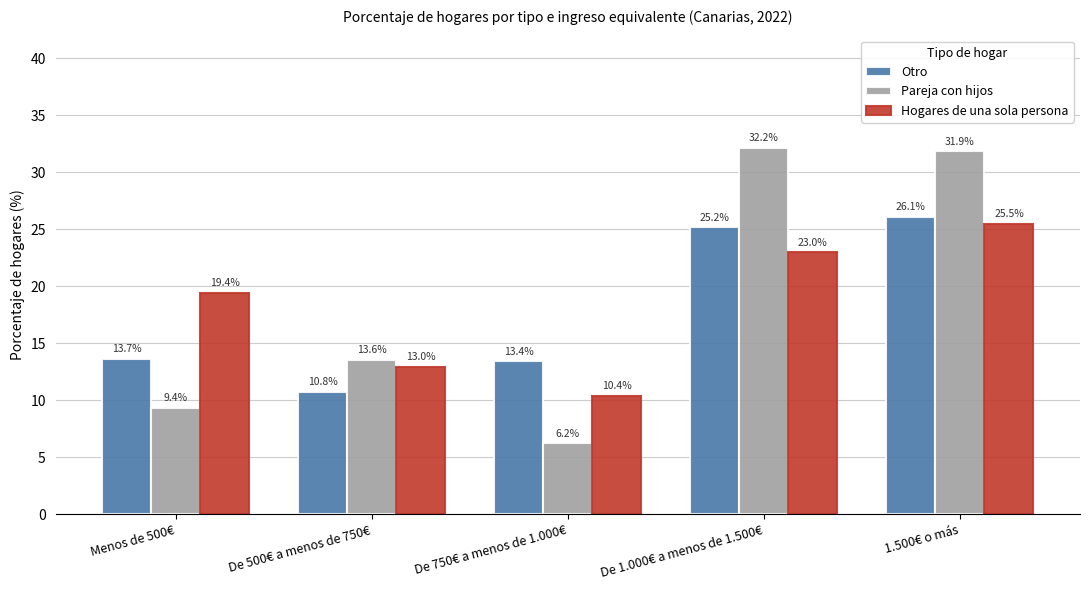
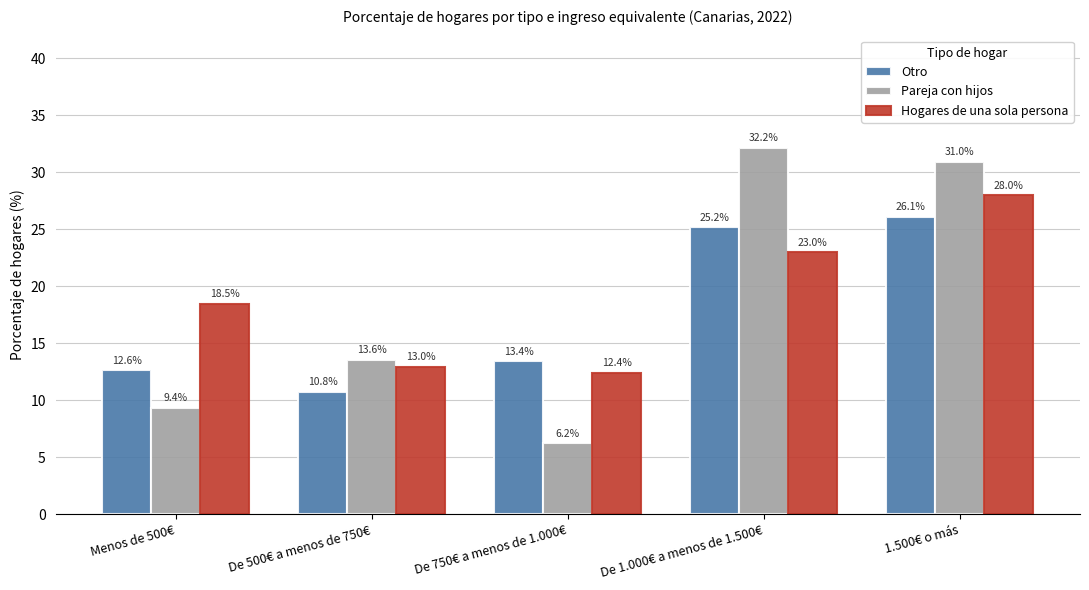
Otro, Menos de 500€: 13.7% -> 12.6%
Hogares de una sola persona, Menos de 500€: 19.4% -> 18.5%
Hogares de una sola persona, De 750€ a menos de 1.000€: 10.4% -> 12.4%
Pareja con hijos, 1.500€ o más: 31.9% -> 31.0%
Hogares de una sola persona, 1.500€ o más: 25.5% -> 28.0%
